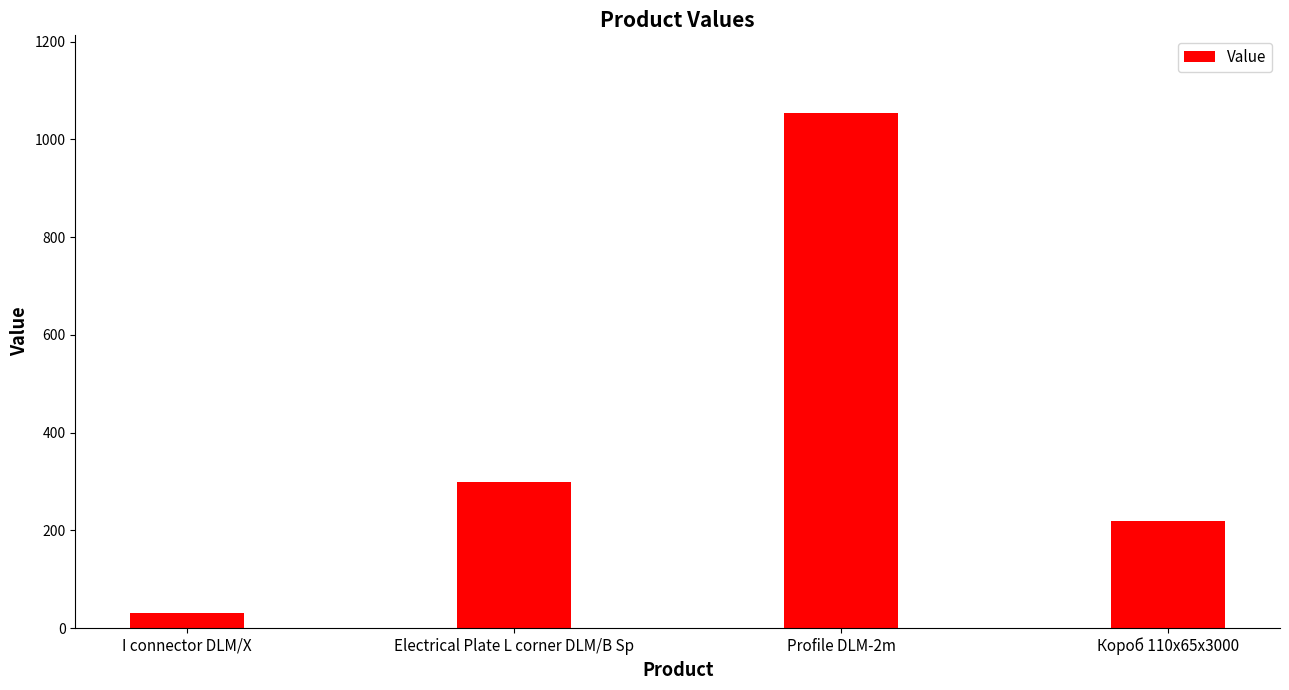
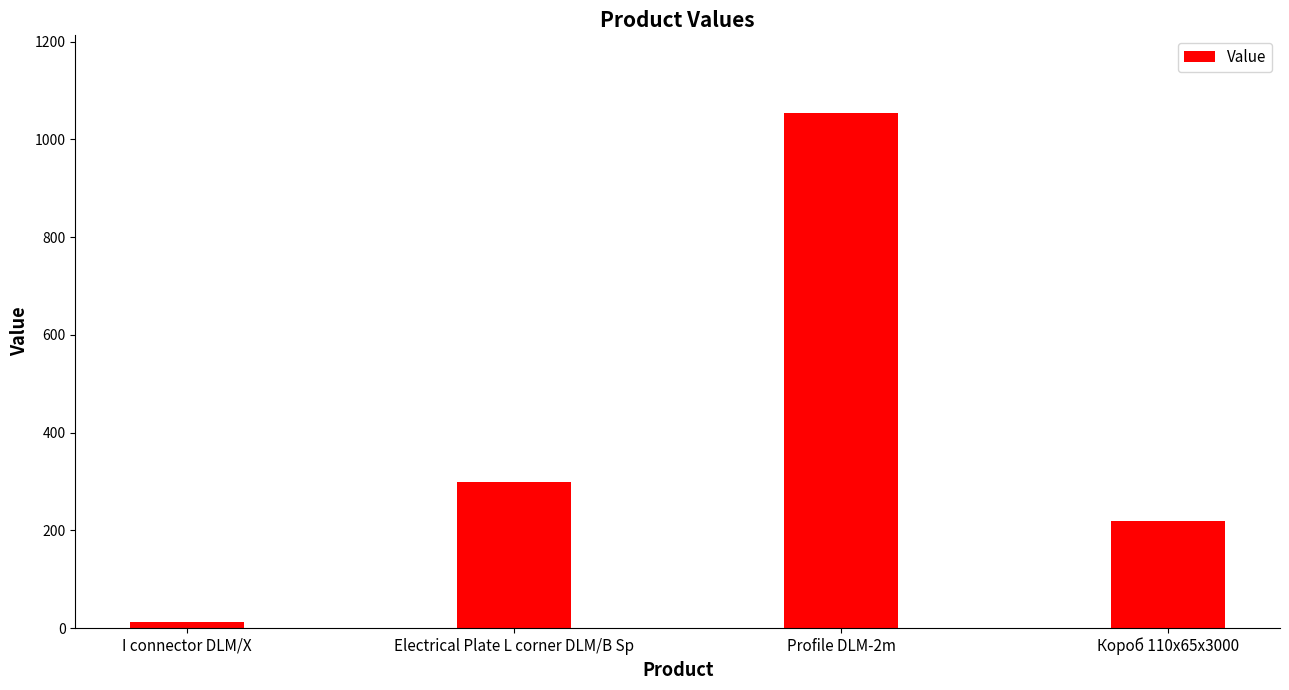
I connector DLM/X: 30 -> 10
